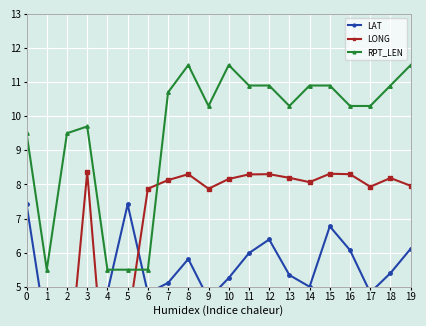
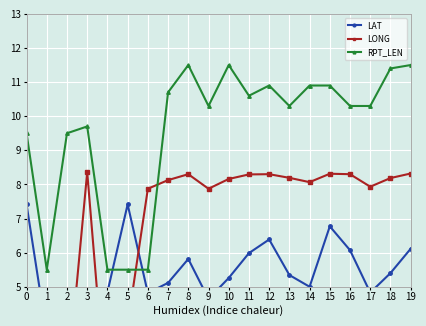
RPT_LEN, 11: 10.9 -> 10.6
RPT_LEN, 18: 10.9 -> 11.4
LONG, 19: 8.0 -> 8.3
